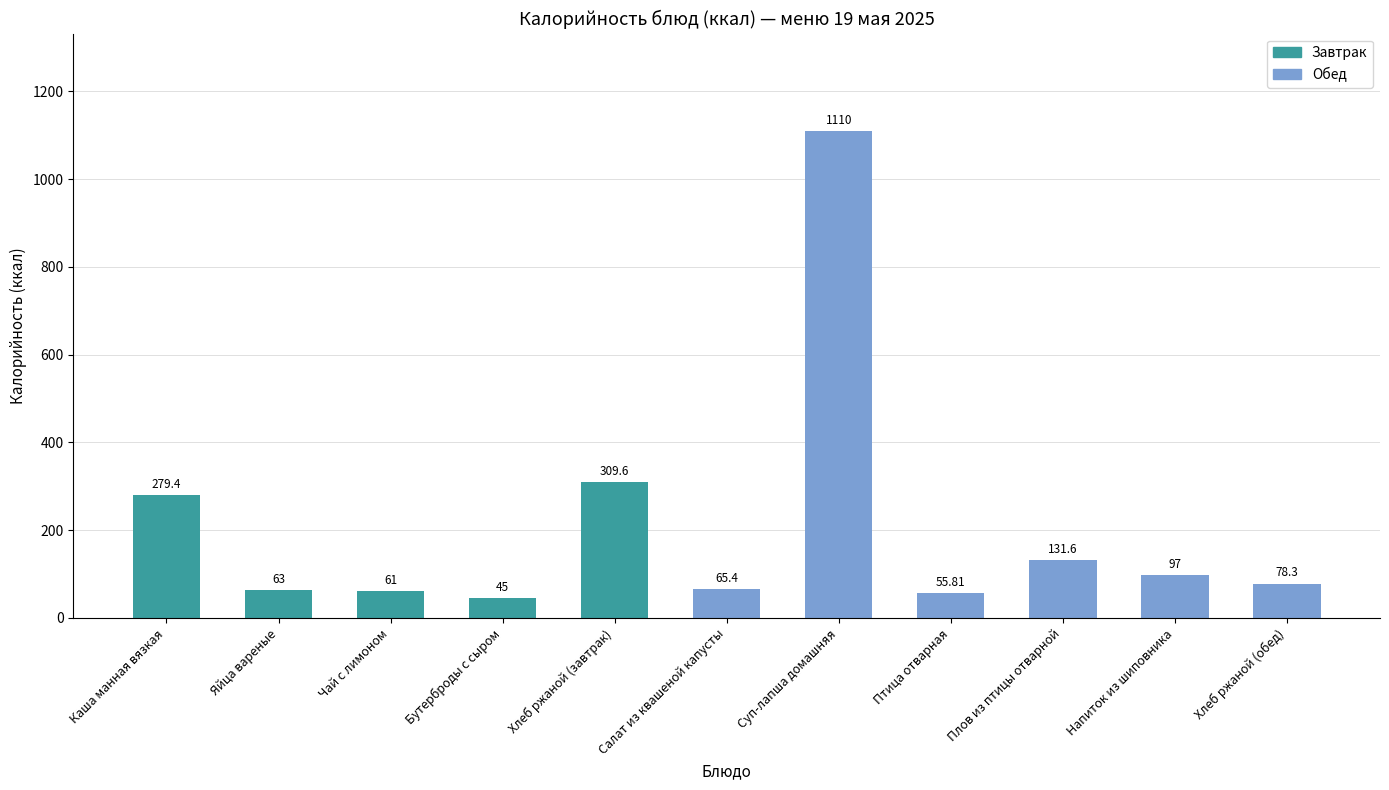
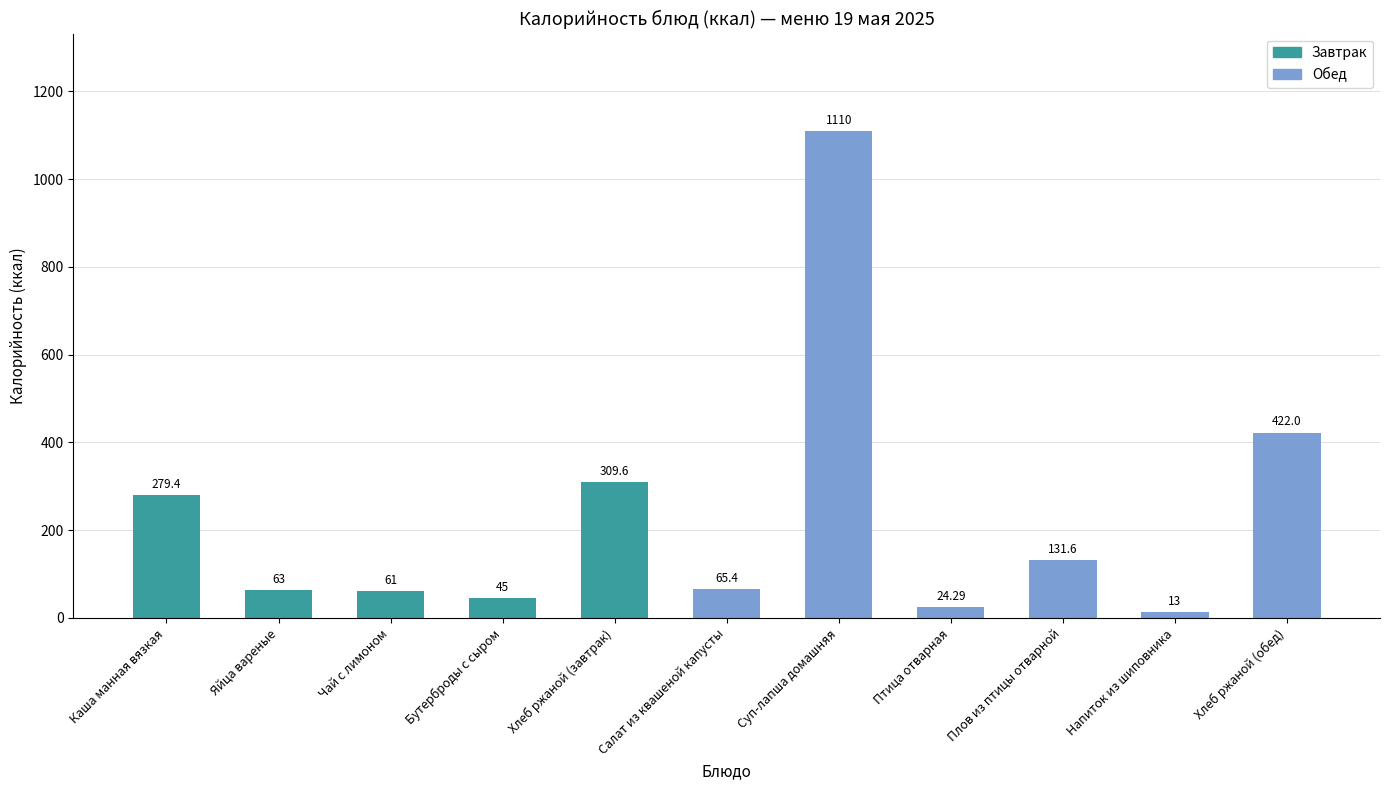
Птица отварная: 55.81 -> 24.29
Напиток из шиповника: 97 -> 13
Хлеб ржаной (обед): 78.3 -> 422.0
